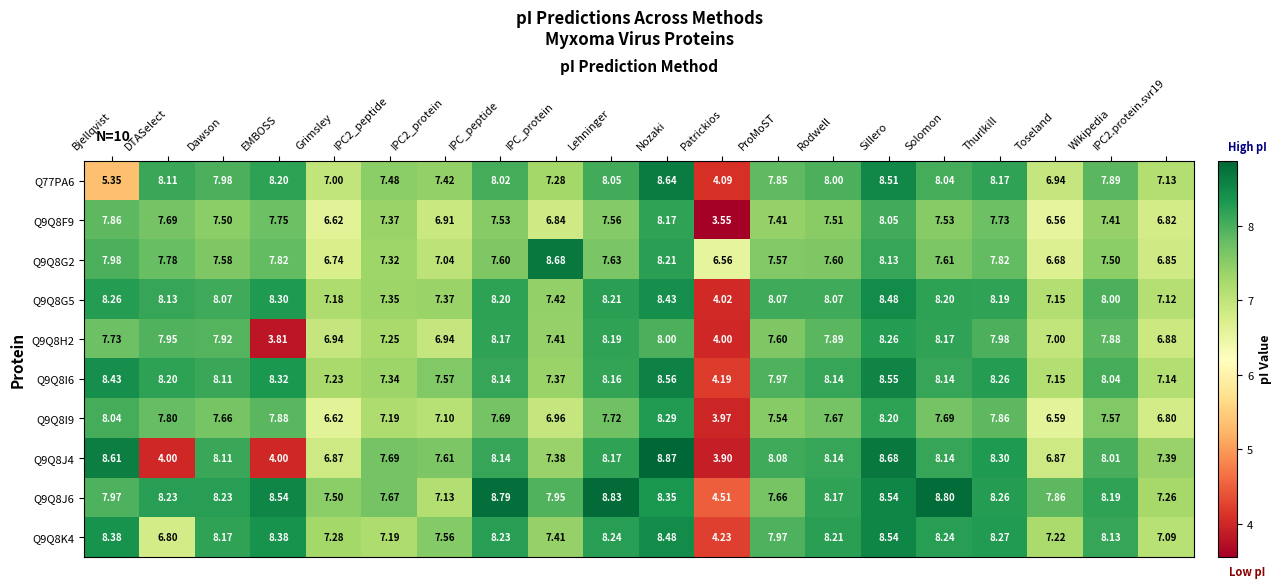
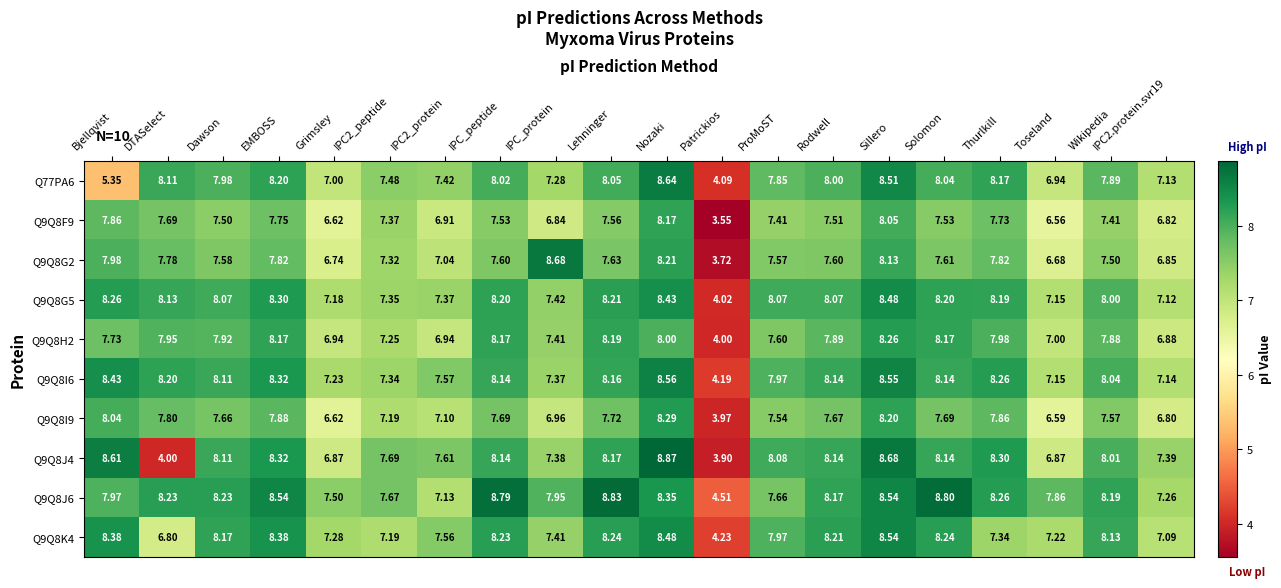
Q9Q8G2, Patrickios: 6.56 -> 3.72
Q9Q8H2, EMBOSS: 3.81 -> 8.17
Q9Q8J4, EMBOSS: 4.00 -> 8.32
Q9Q8K4, Thurlkill: 8.27 -> 7.34
